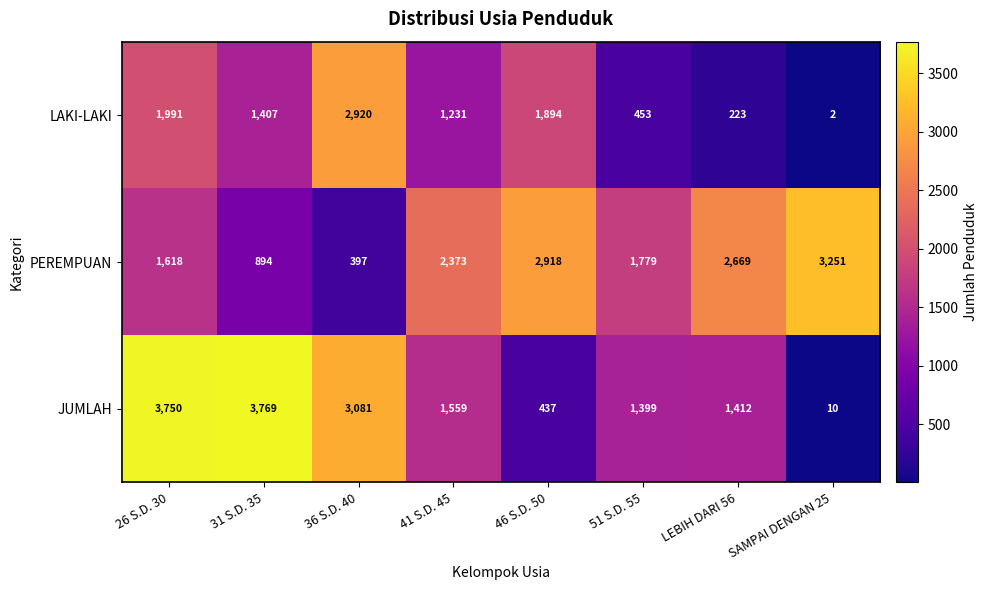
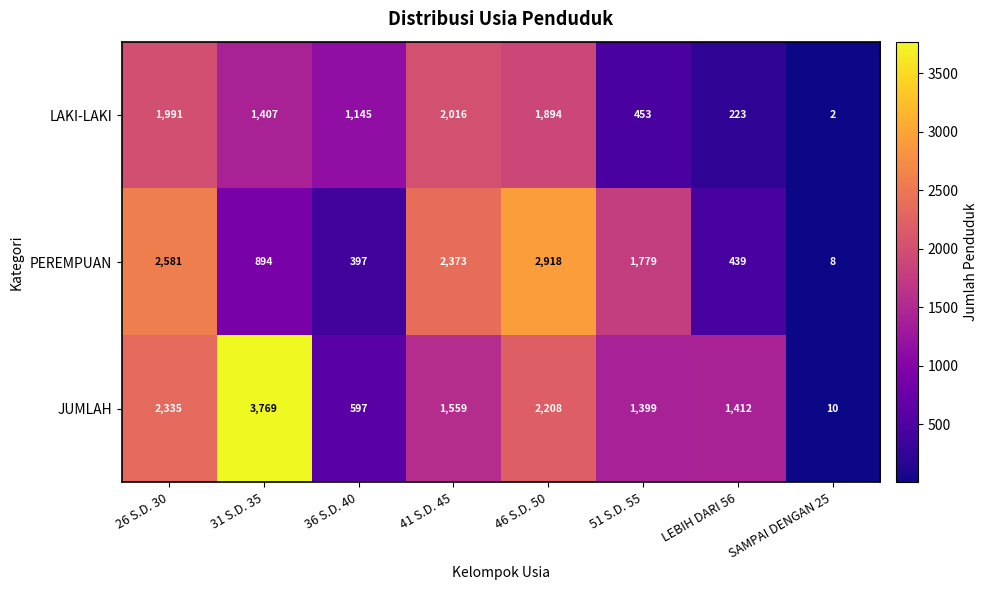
LAKI-LAKI, 36 S.D. 40: 2,920 -> 1,145
LAKI-LAKI, 41 S.D. 45: 1,231 -> 2,016
PEREMPUAN, 26 S.D. 30: 1,618 -> 2,581
PEREMPUAN, LEBIH DARI 56: 2,669 -> 439
PEREMPUAN, SAMPAI DENGAN 25: 3,251 -> 8
JUMLAH, 26 S.D. 30: 3,750 -> 2,335
JUMLAH, 36 S.D. 40: 3,081 -> 597
JUMLAH, 46 S.D. 50: 437 -> 2,208
